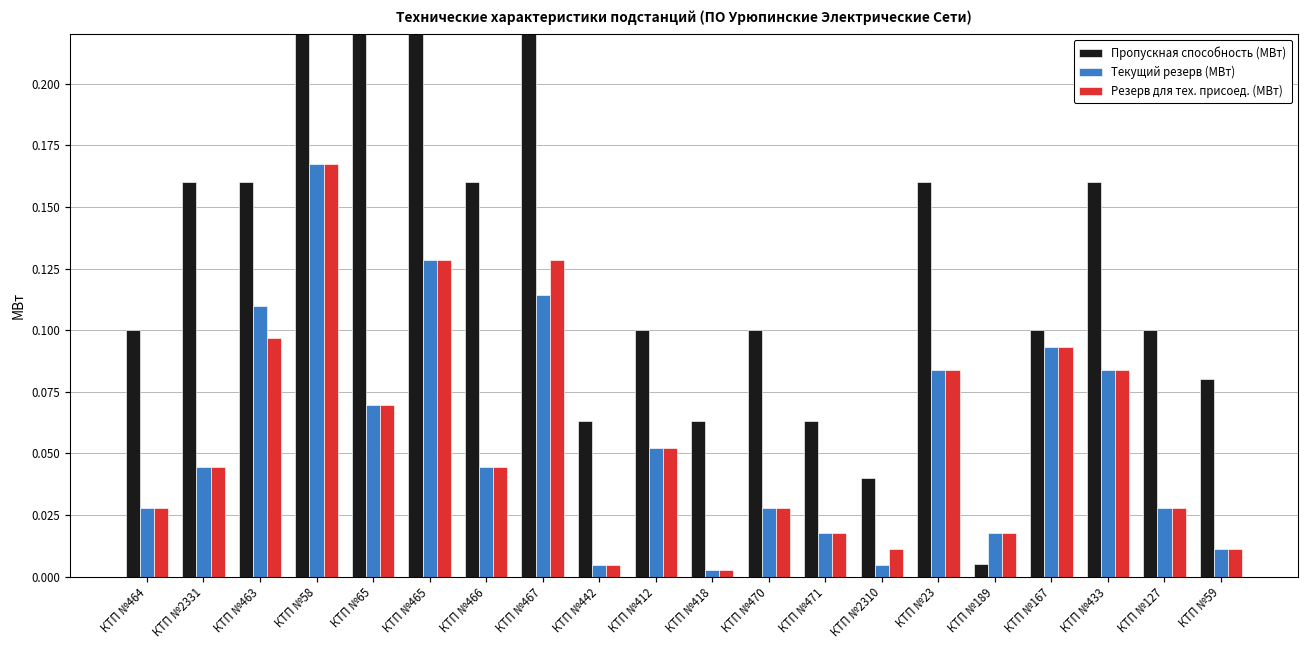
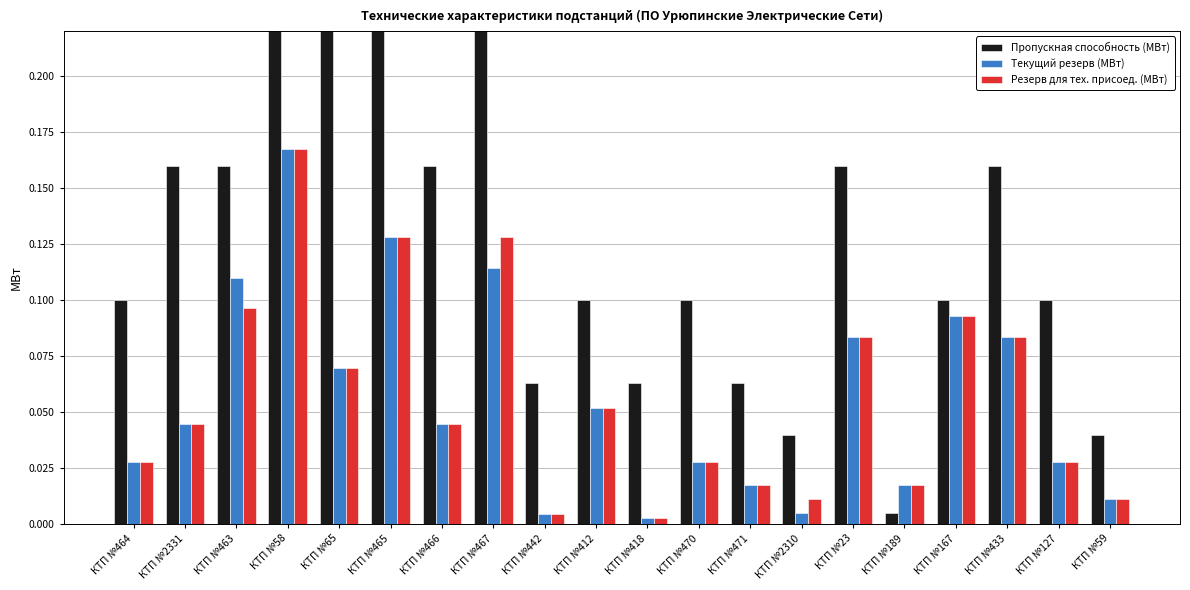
Пропускная способность (МВт), КТП №59: 0.08 -> 0.04
